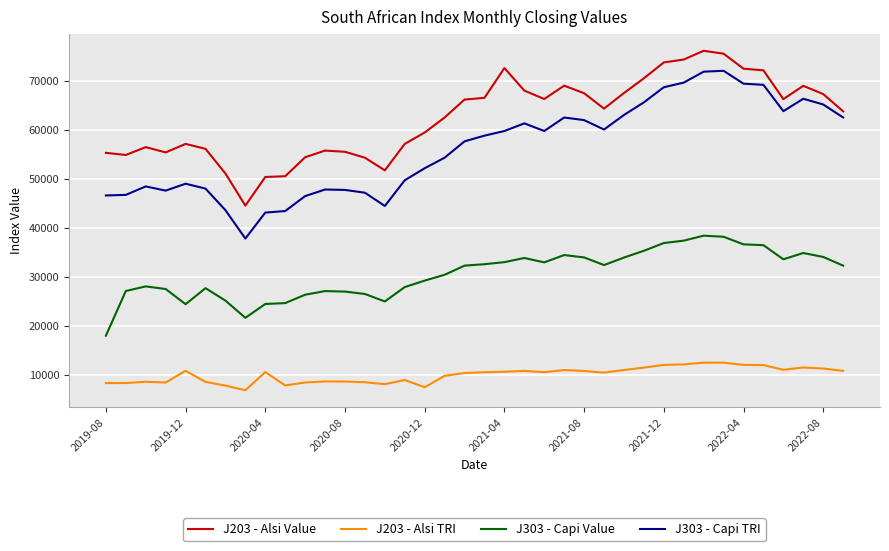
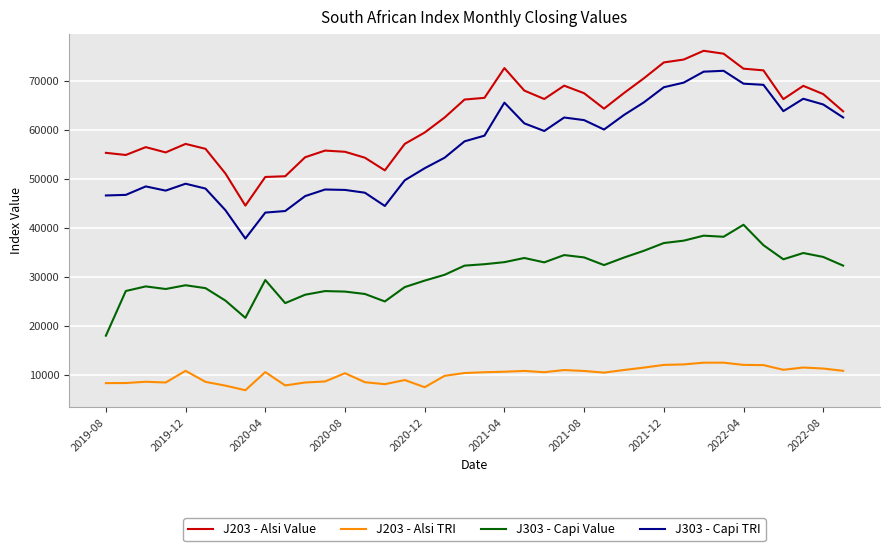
J303 - Capi Value, 2019-12: 24000 -> 28000
J303 - Capi Value, 2020-04: 24000 -> 29000
J203 - Alsi TRI, 2020-08: 9000 -> 10000
J303 - Capi TRI, 2021-04: 60000 -> 66000
J303 - Capi Value, 2022-04: 37000 -> 41000
